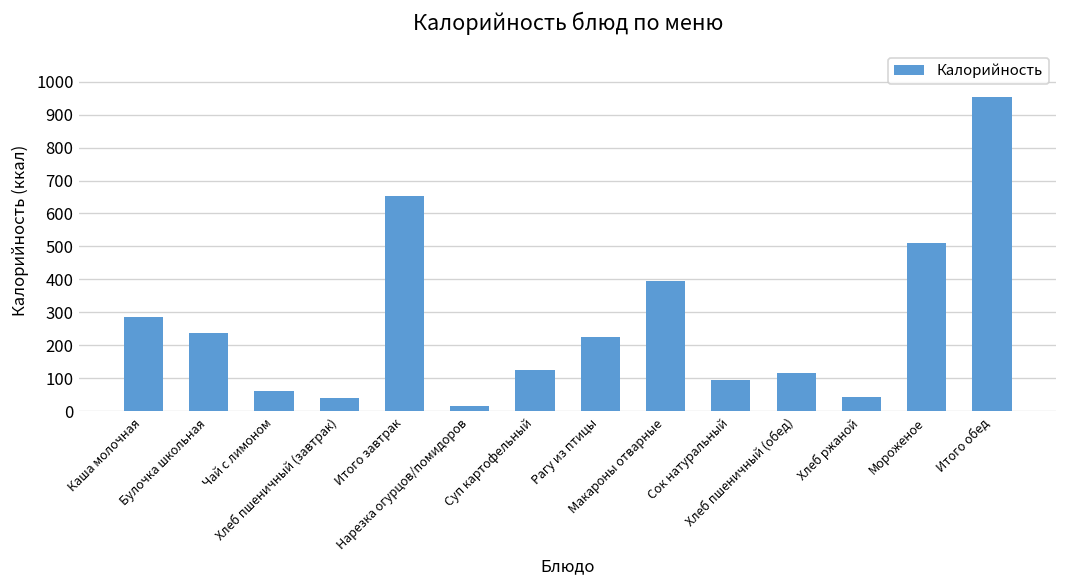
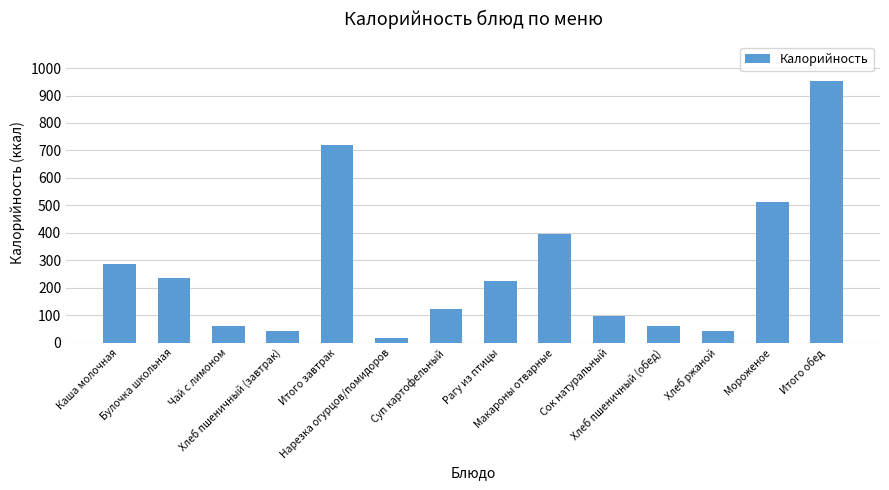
Итого завтрак: 650 -> 720
Хлеб пшеничный (обед): 120 -> 60
